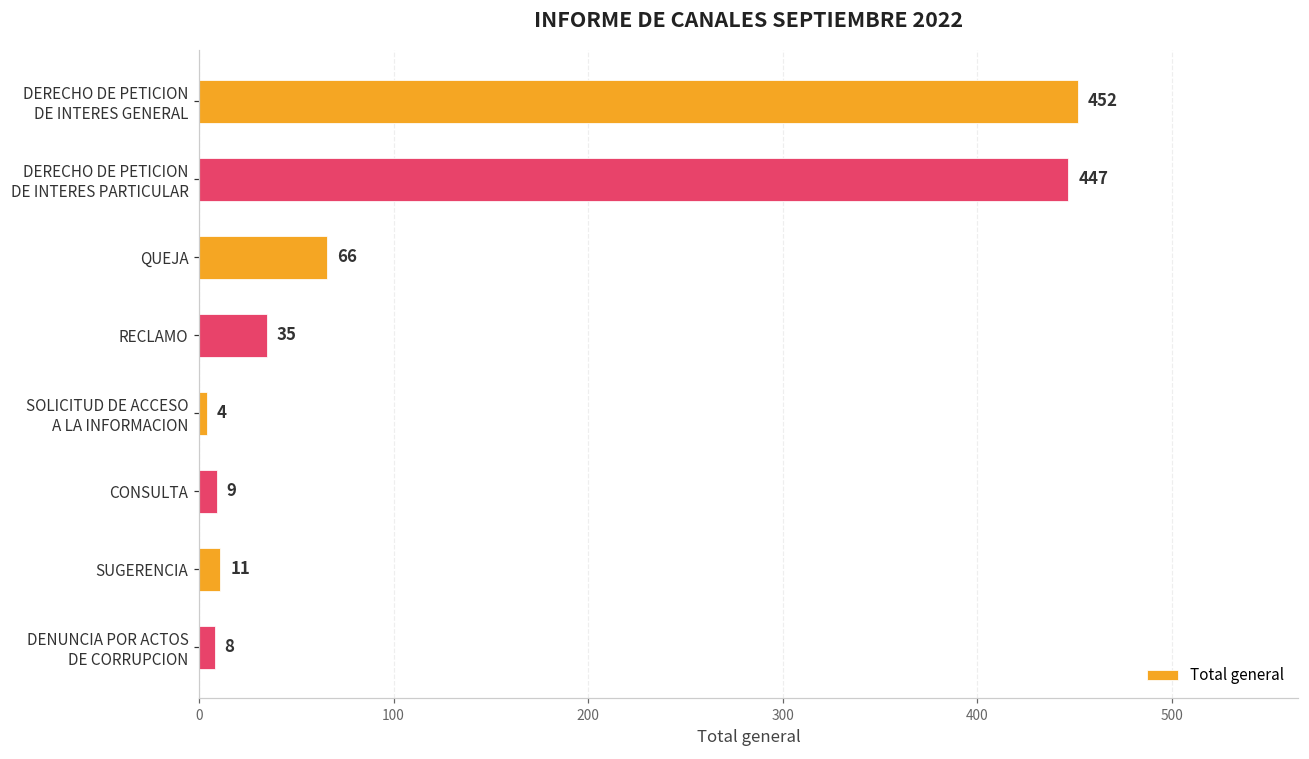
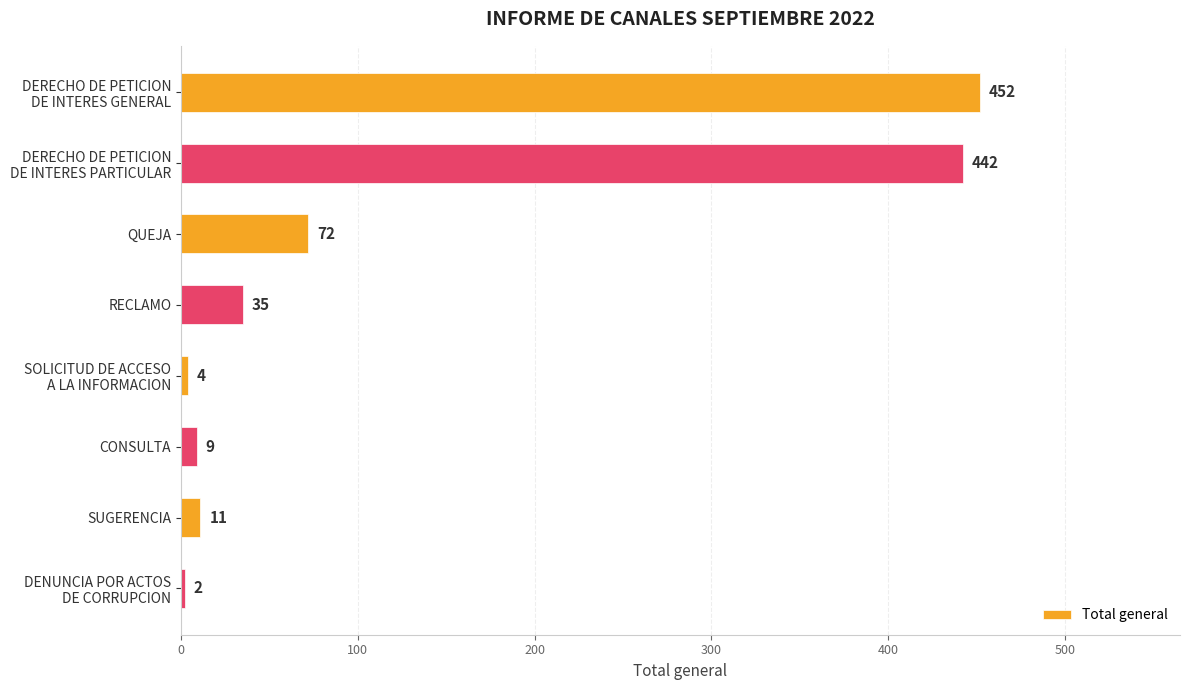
DERECHO DE PETICION DE INTERES PARTICULAR: 447 -> 442
QUEJA: 66 -> 72
DENUNCIA POR ACTOS DE CORRUPCION: 8 -> 2
